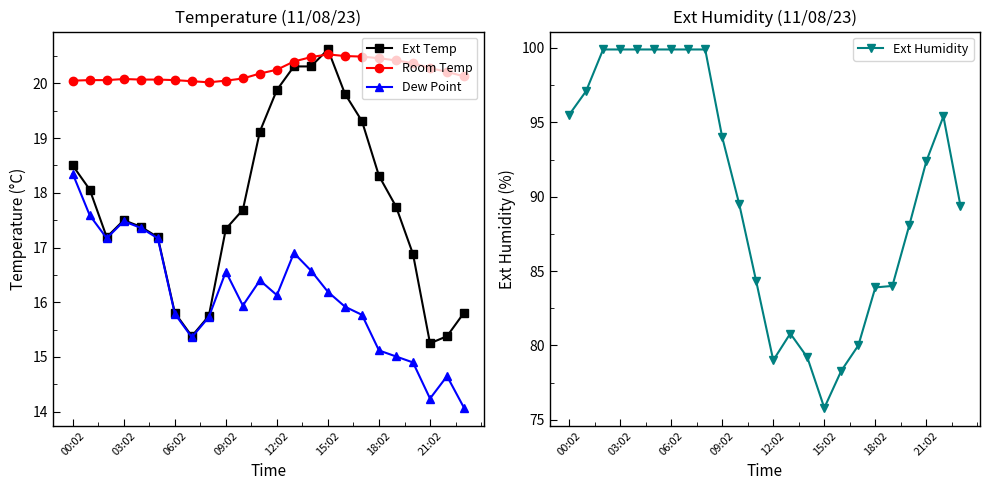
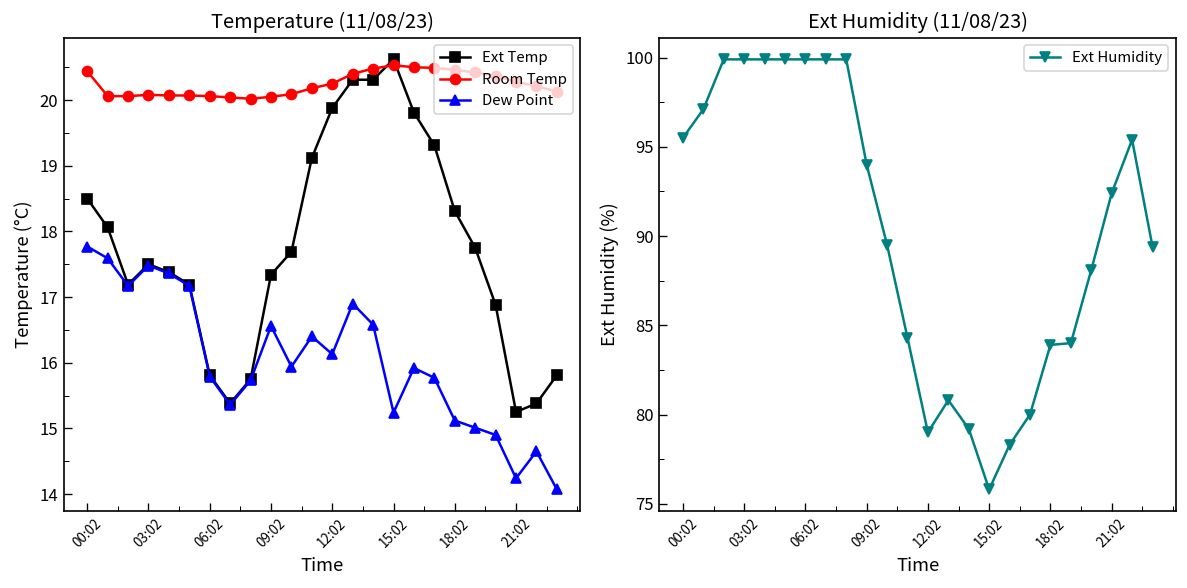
Temperature (11/08/23), Room Temp, 00:02: 20.1 -> 20.4
Temperature (11/08/23), Dew Point, 00:02: 18.4 -> 17.8
Temperature (11/08/23), Dew Point, 15:02: 16.2 -> 15.2
